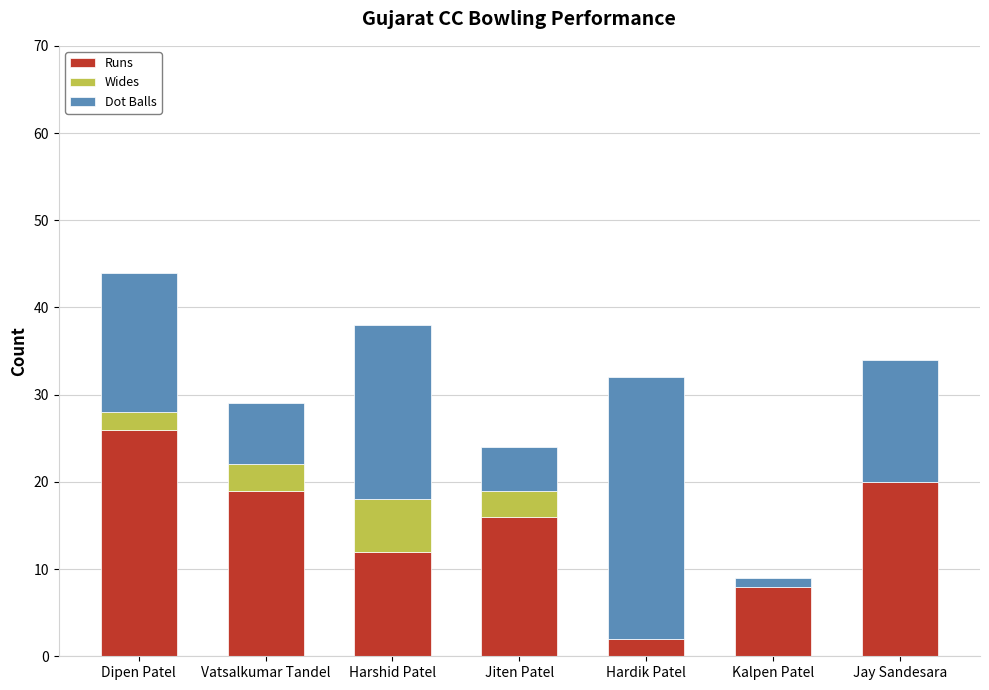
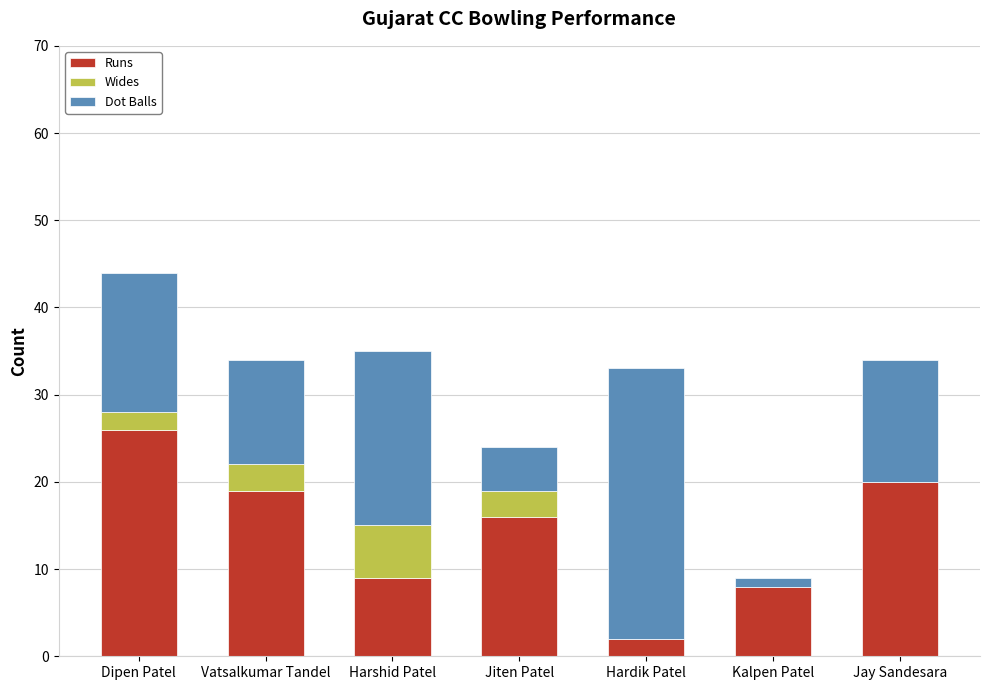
Dot Balls, Vatsalkumar Tandel: 7 -> 12
Runs, Harshid Patel: 12 -> 9
Dot Balls, Hardik Patel: 30 -> 31
